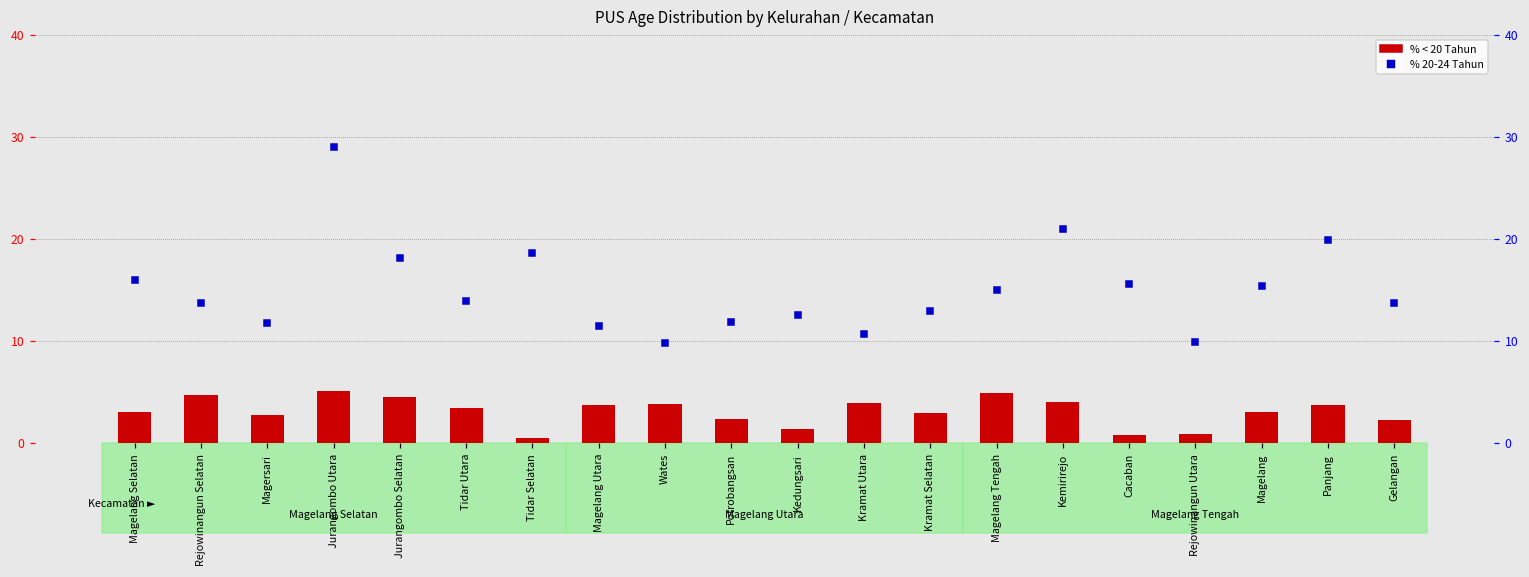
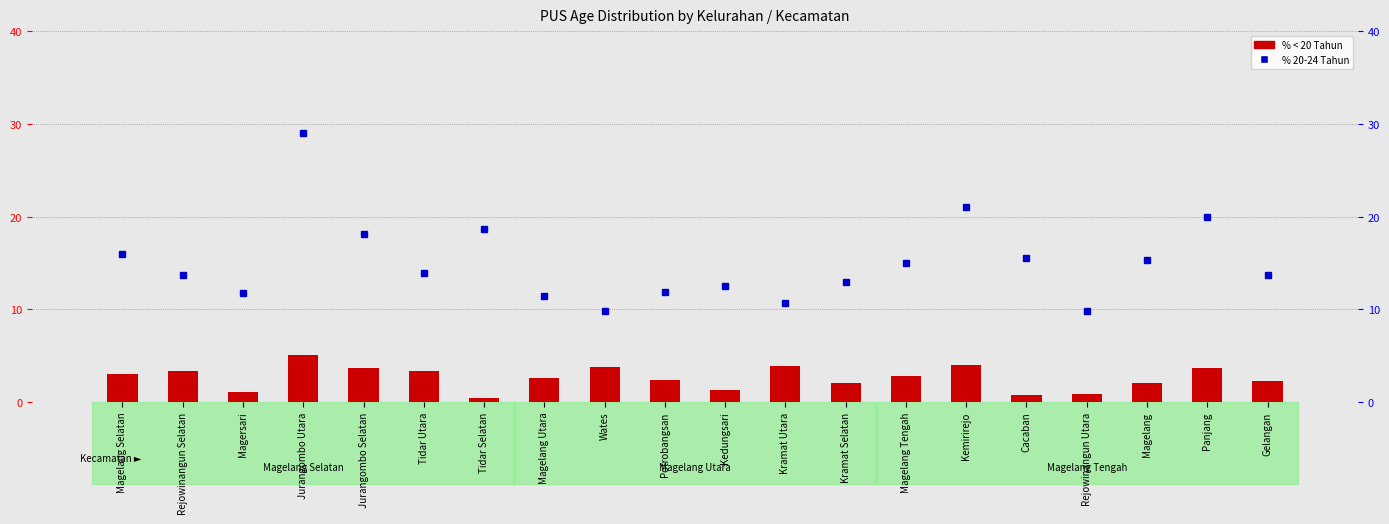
% < 20 Tahun, Rejowinangun Selatan: 5 -> 3
% < 20 Tahun, Magersari: 3 -> 1
% < 20 Tahun, Jurangombo Selatan: 5 -> 4
% < 20 Tahun, Magelang Utara: 4 -> 3
% < 20 Tahun, Kramat Selatan: 3 -> 2
% < 20 Tahun, Magelang Tengah: 5 -> 3
% < 20 Tahun, Magelang: 3 -> 2
